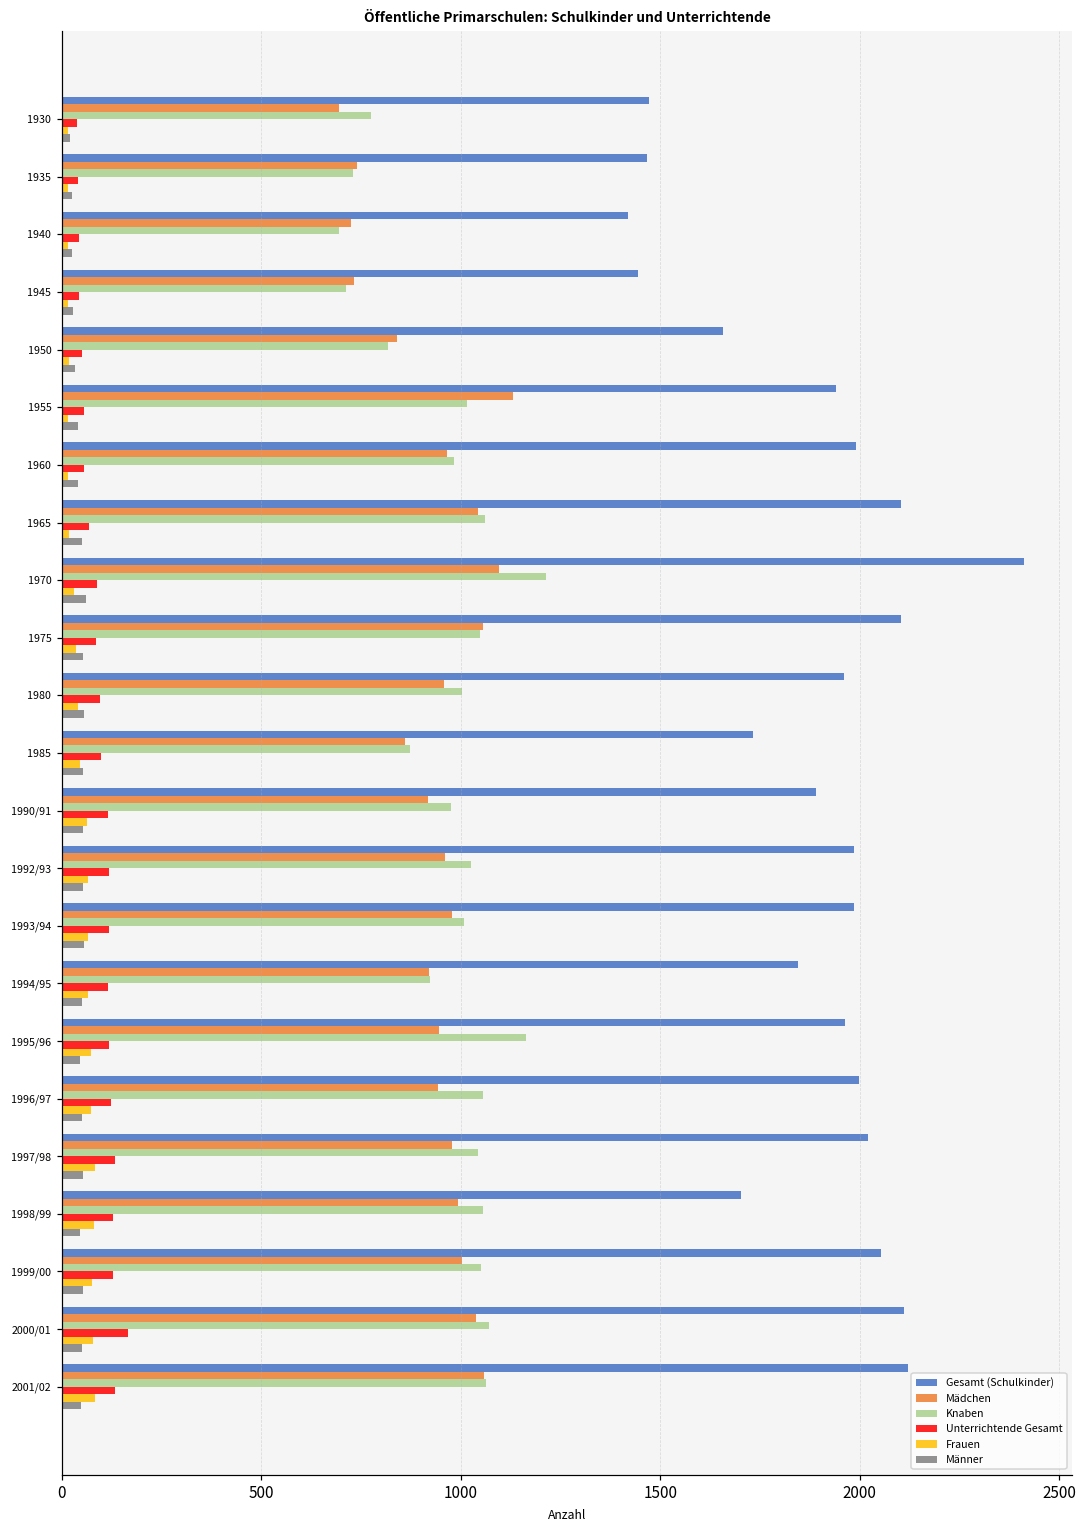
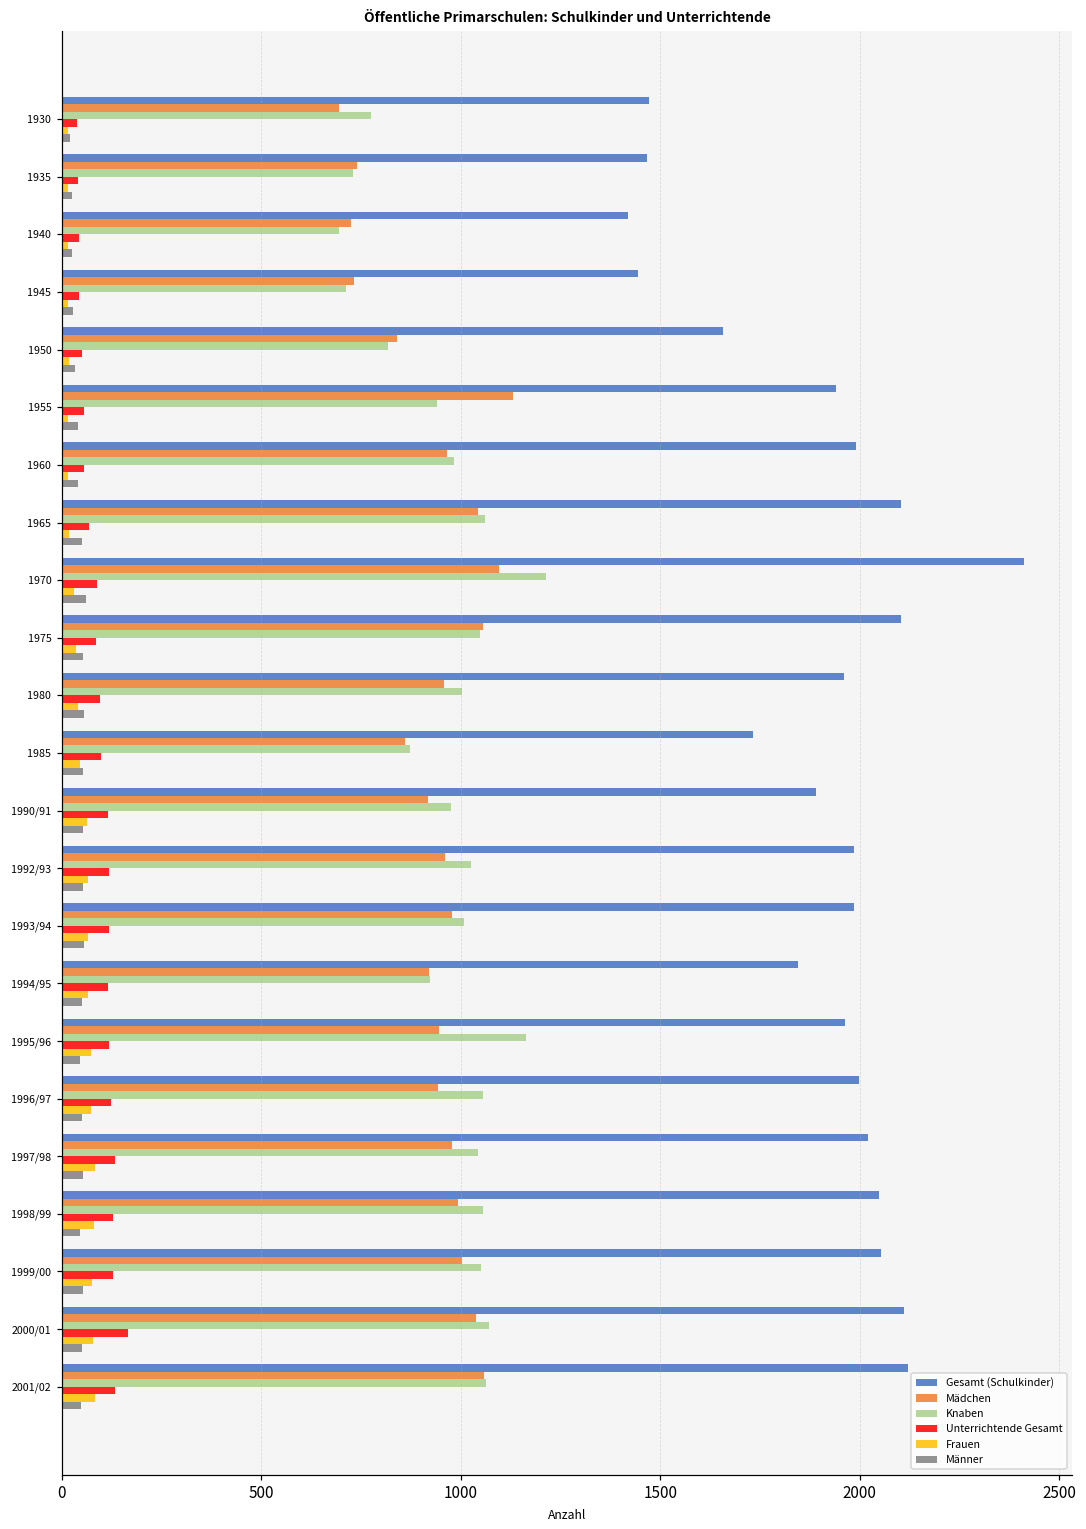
Knaben, 1955: 1020 -> 940
Gesamt (Schulkinder), 1998/99: 1700 -> 2050
